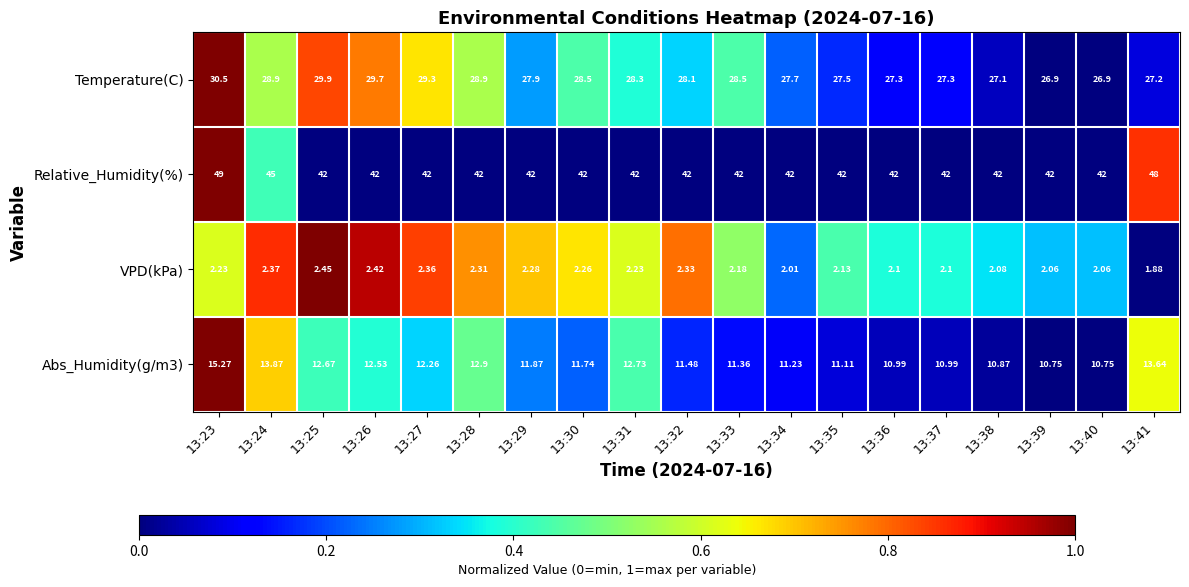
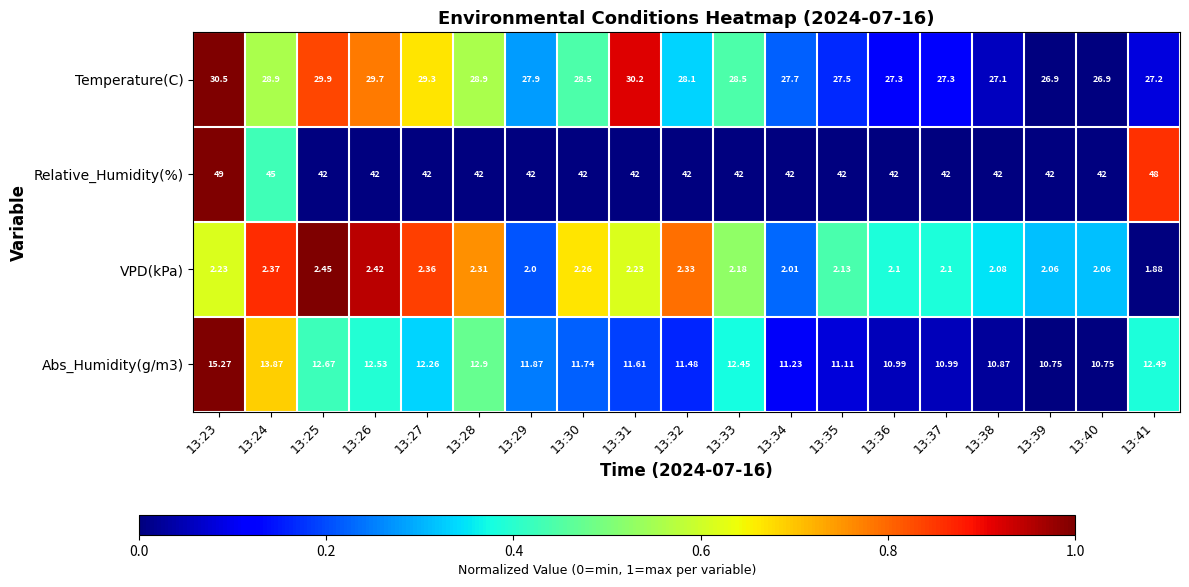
Temperature(C), 13:31: 28.3 -> 30.2
VPD(kPa), 13:29: 2.28 -> 2.0
Abs_Humidity(g/m3), 13:31: 12.73 -> 11.61
Abs_Humidity(g/m3), 13:33: 11.36 -> 12.45
Abs_Humidity(g/m3), 13:41: 13.64 -> 12.49
